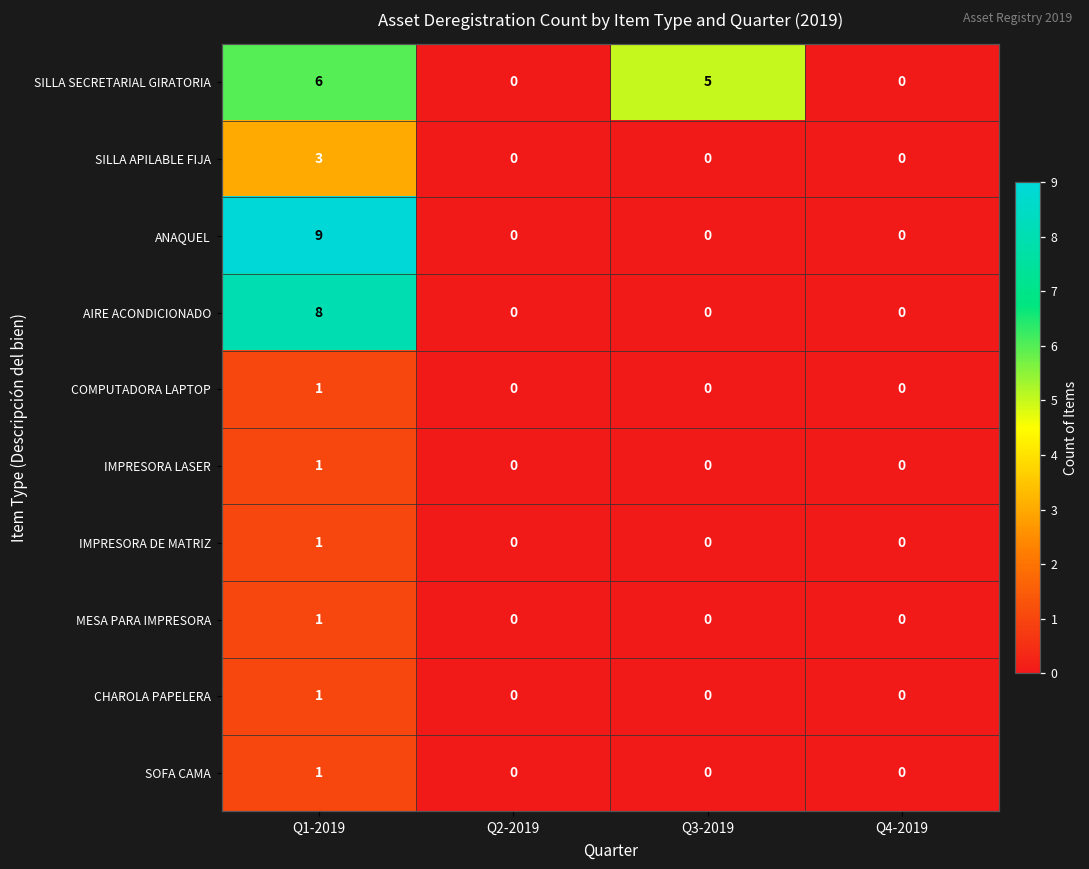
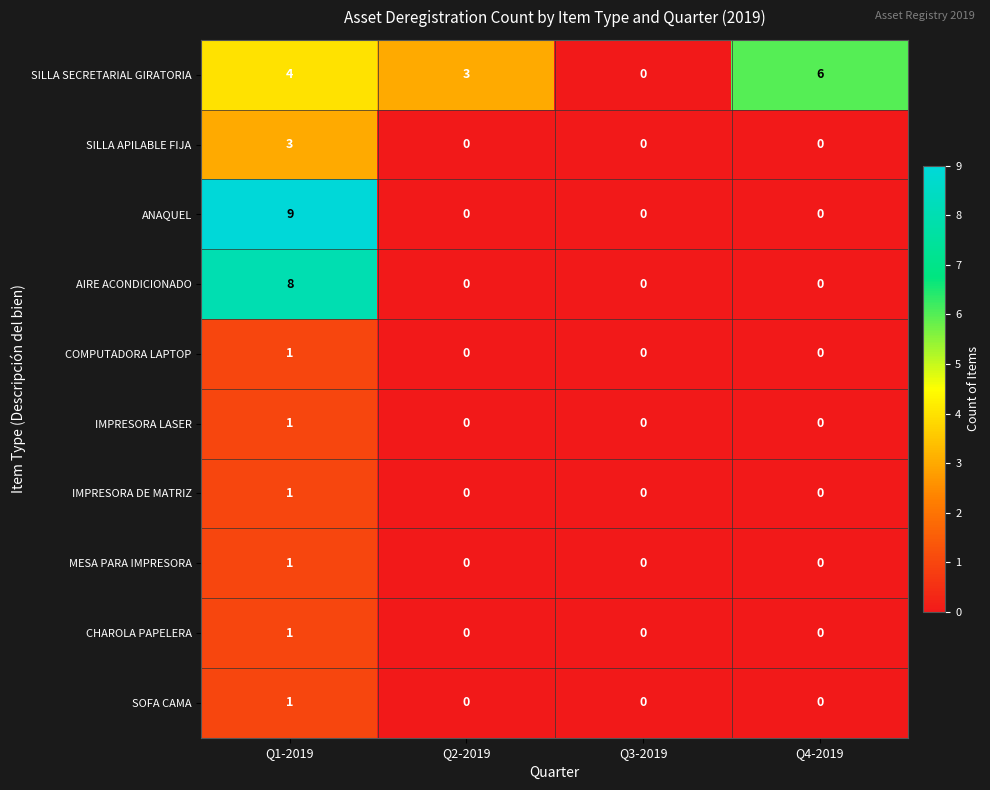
SILLA SECRETARIAL GIRATORIA, Q1-2019: 6 -> 4
SILLA SECRETARIAL GIRATORIA, Q2-2019: 0 -> 3
SILLA SECRETARIAL GIRATORIA, Q3-2019: 5 -> 0
SILLA SECRETARIAL GIRATORIA, Q4-2019: 0 -> 6
